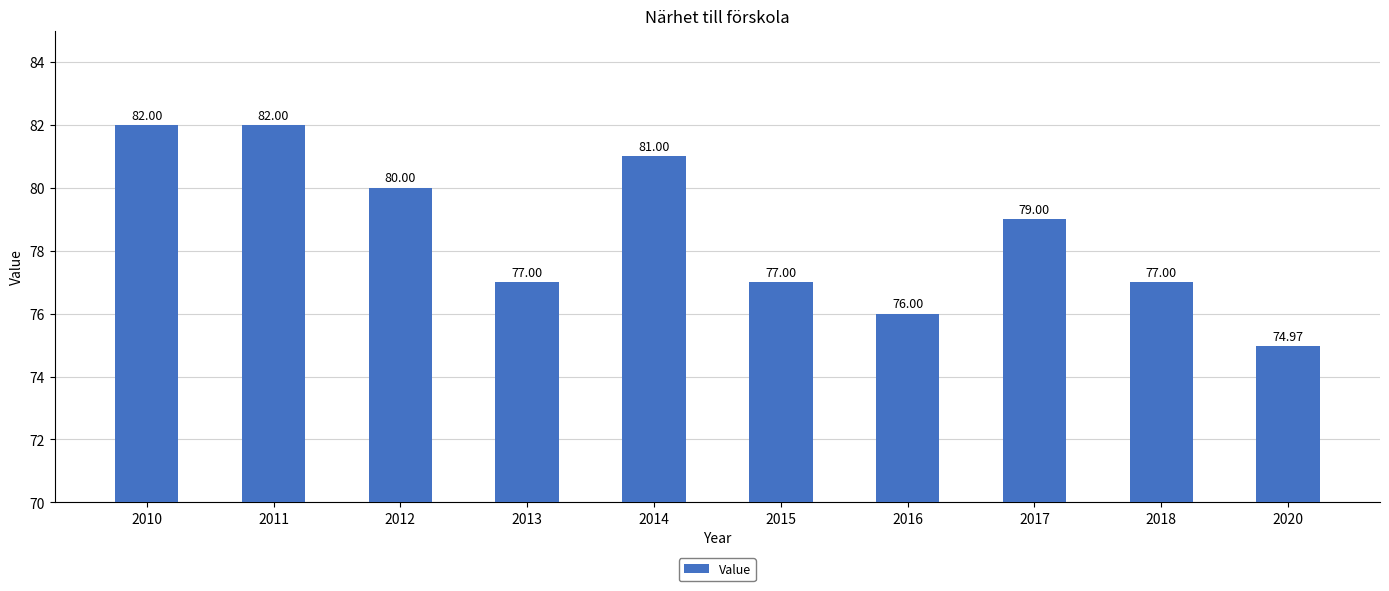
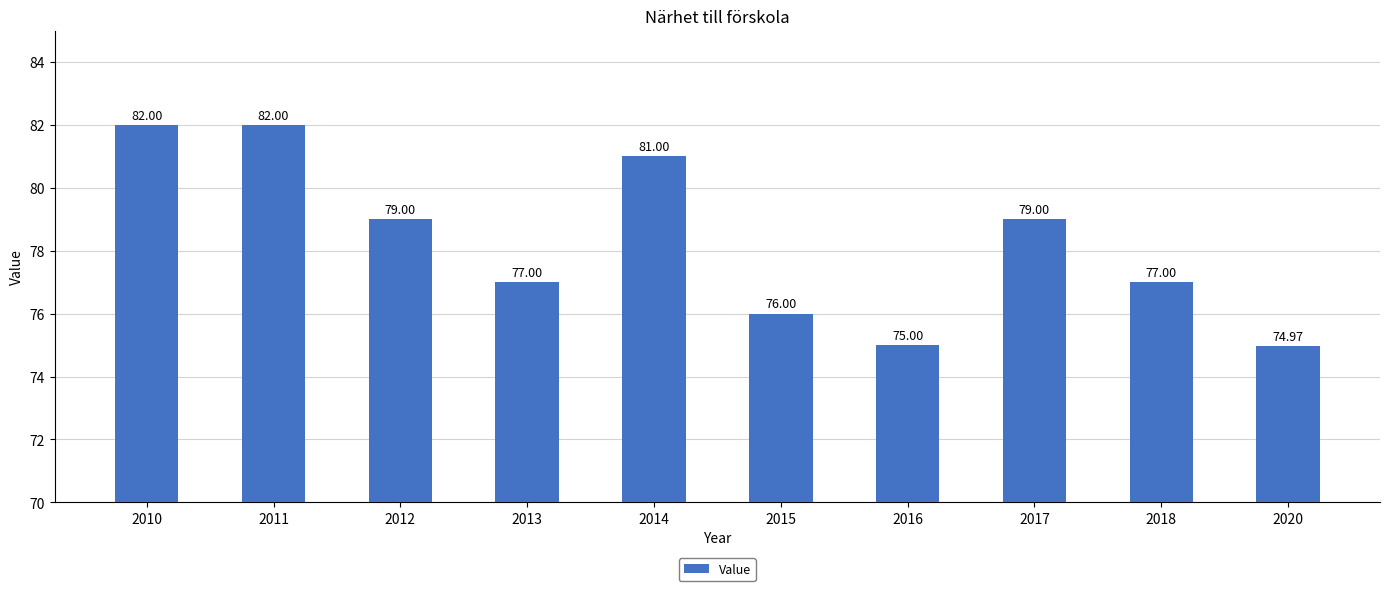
2012: 80.00 -> 79.00
2015: 77.00 -> 76.00
2016: 76.00 -> 75.00
